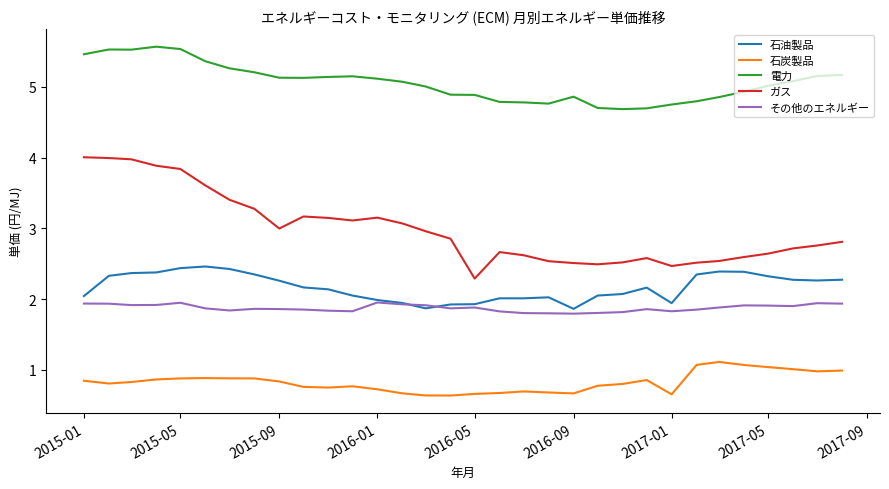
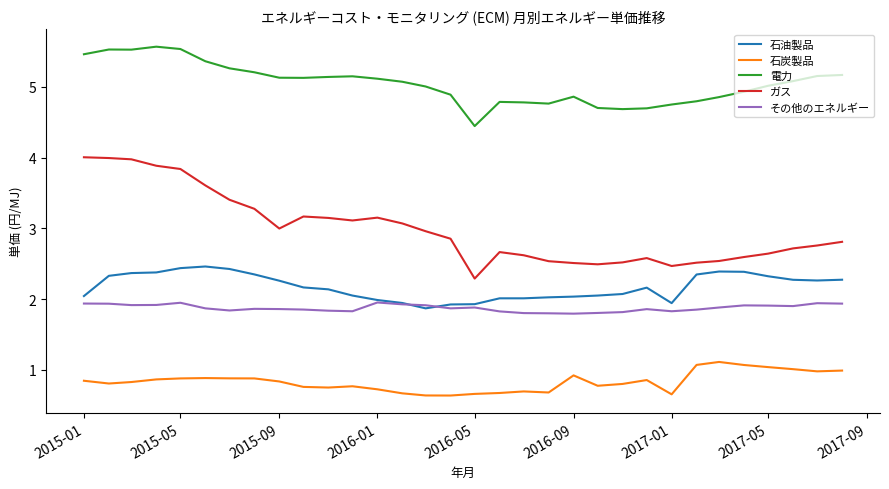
電力, 2016-05: 4.9 -> 4.4
石油製品, 2016-09: 1.9 -> 2.0
石炭製品, 2016-09: 0.7 -> 0.9
